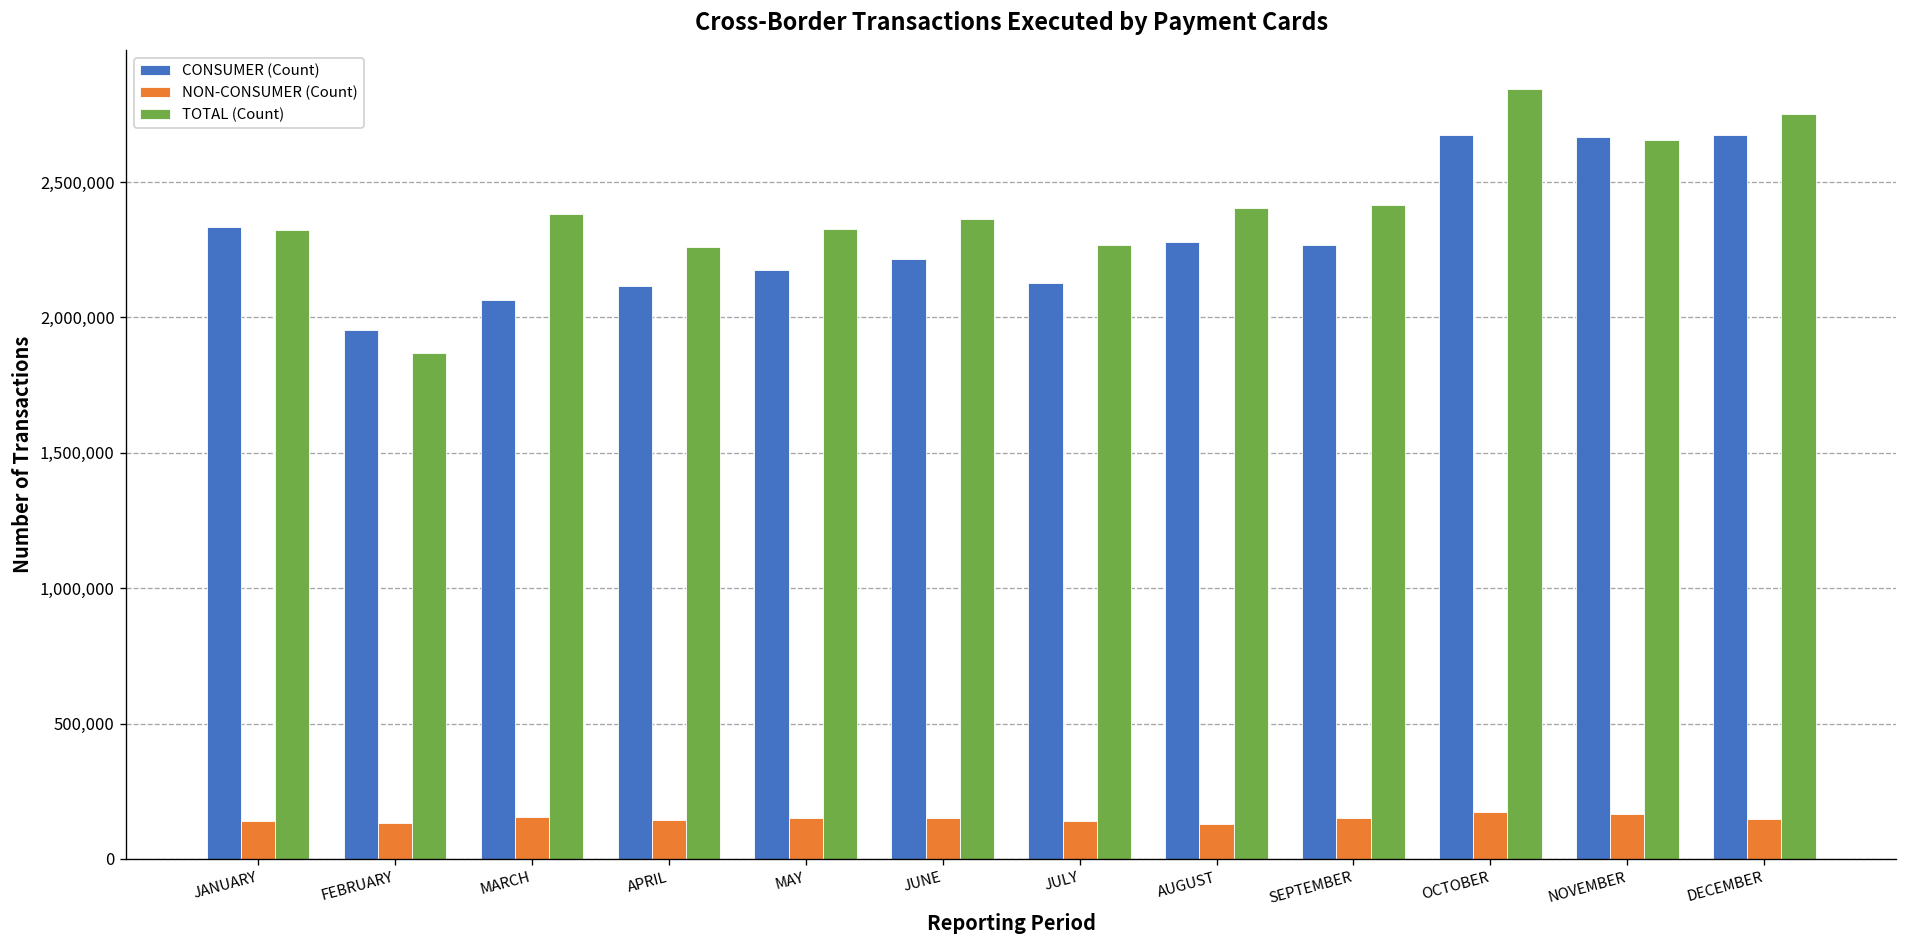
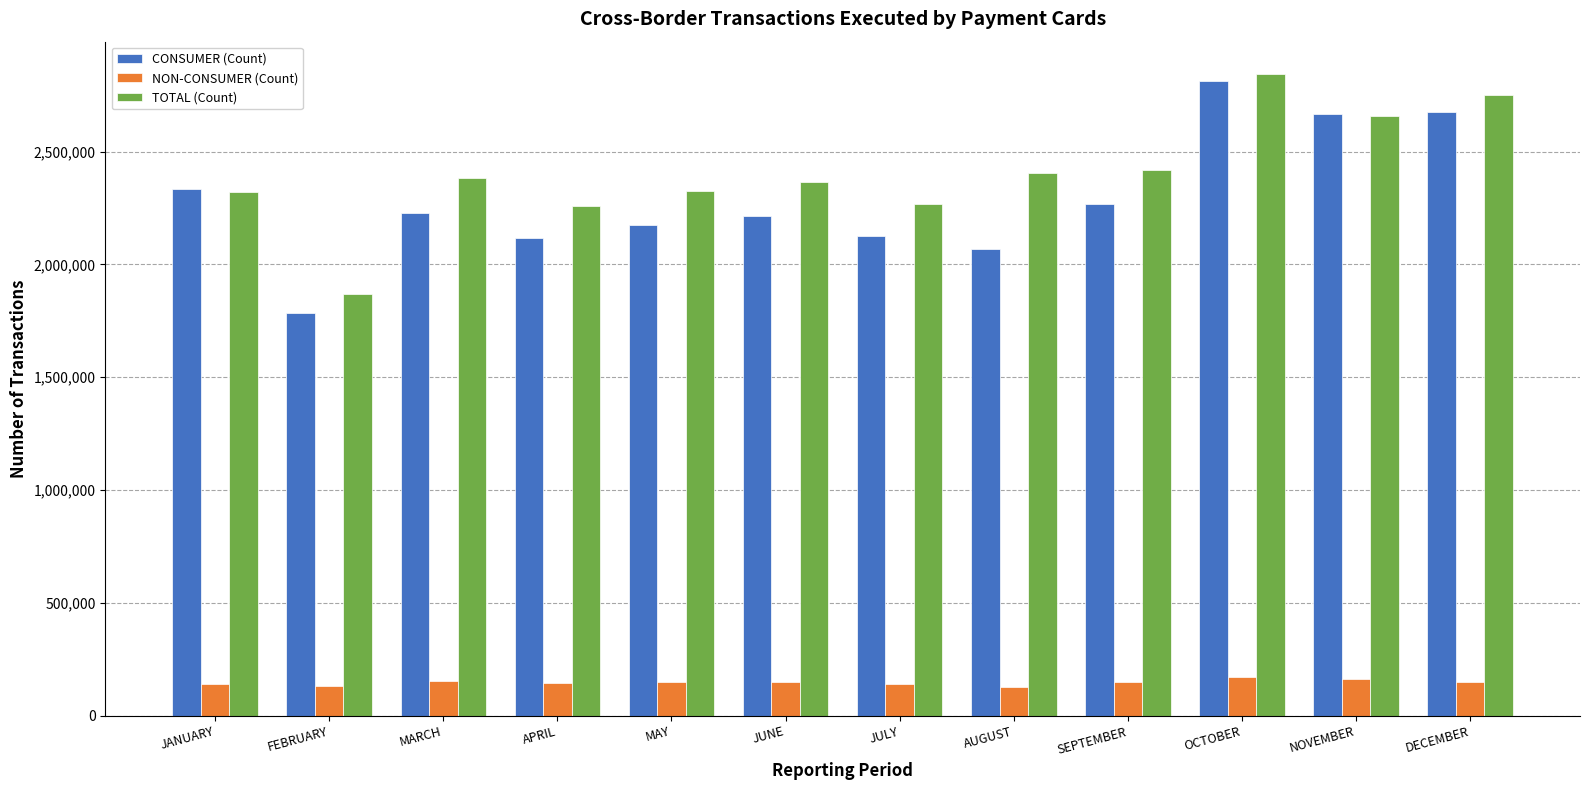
CONSUMER (Count), FEBRUARY: 1,950,000 -> 1,790,000
CONSUMER (Count), MARCH: 2,060,000 -> 2,230,000
CONSUMER (Count), AUGUST: 2,280,000 -> 2,070,000
CONSUMER (Count), OCTOBER: 2,670,000 -> 2,810,000
